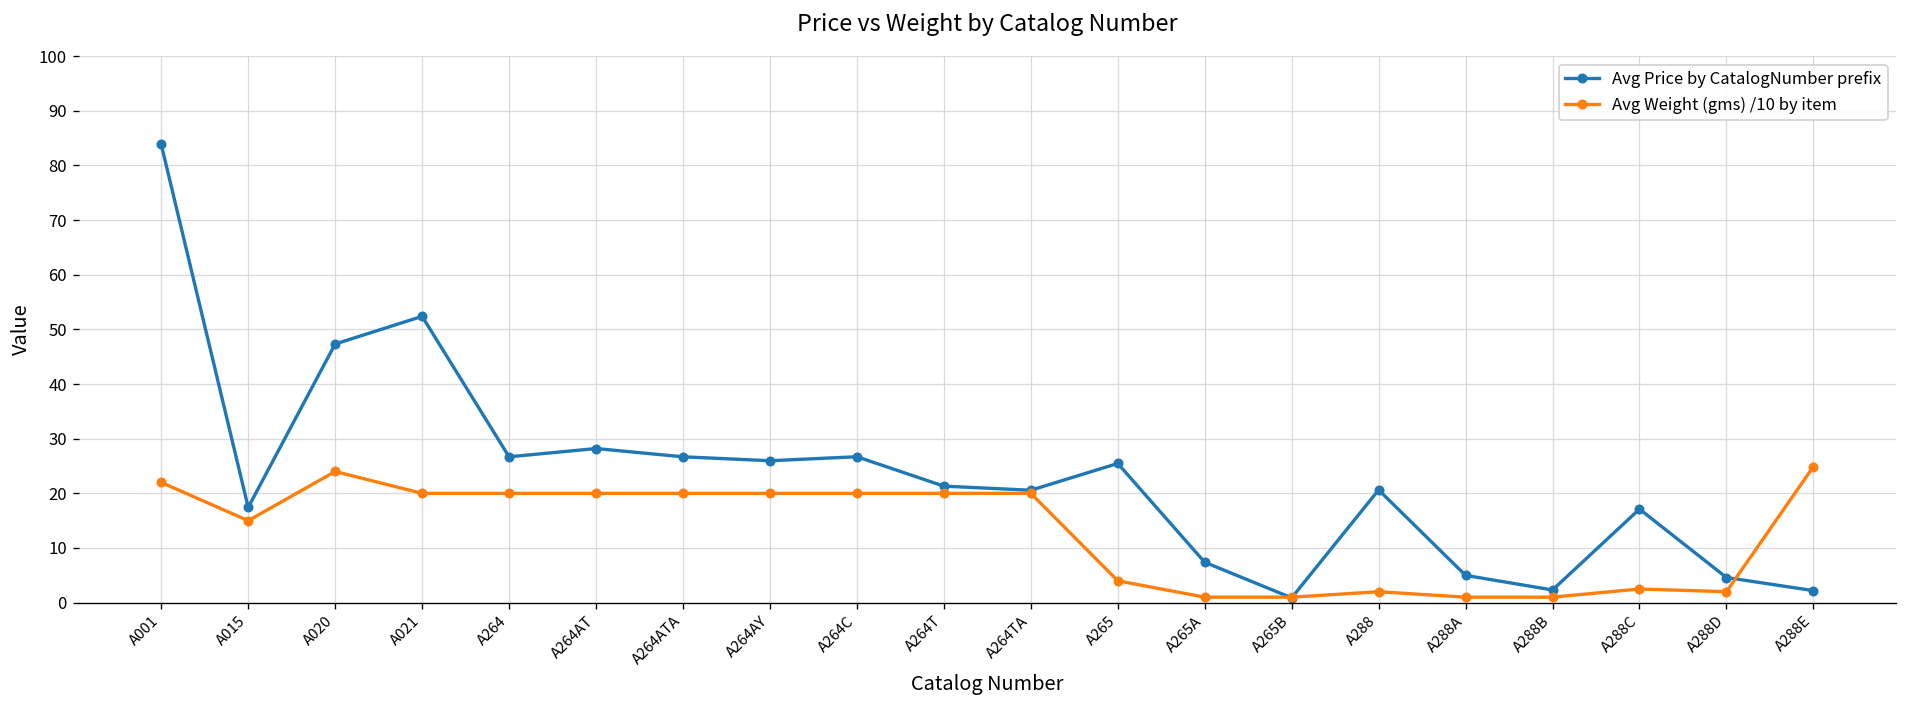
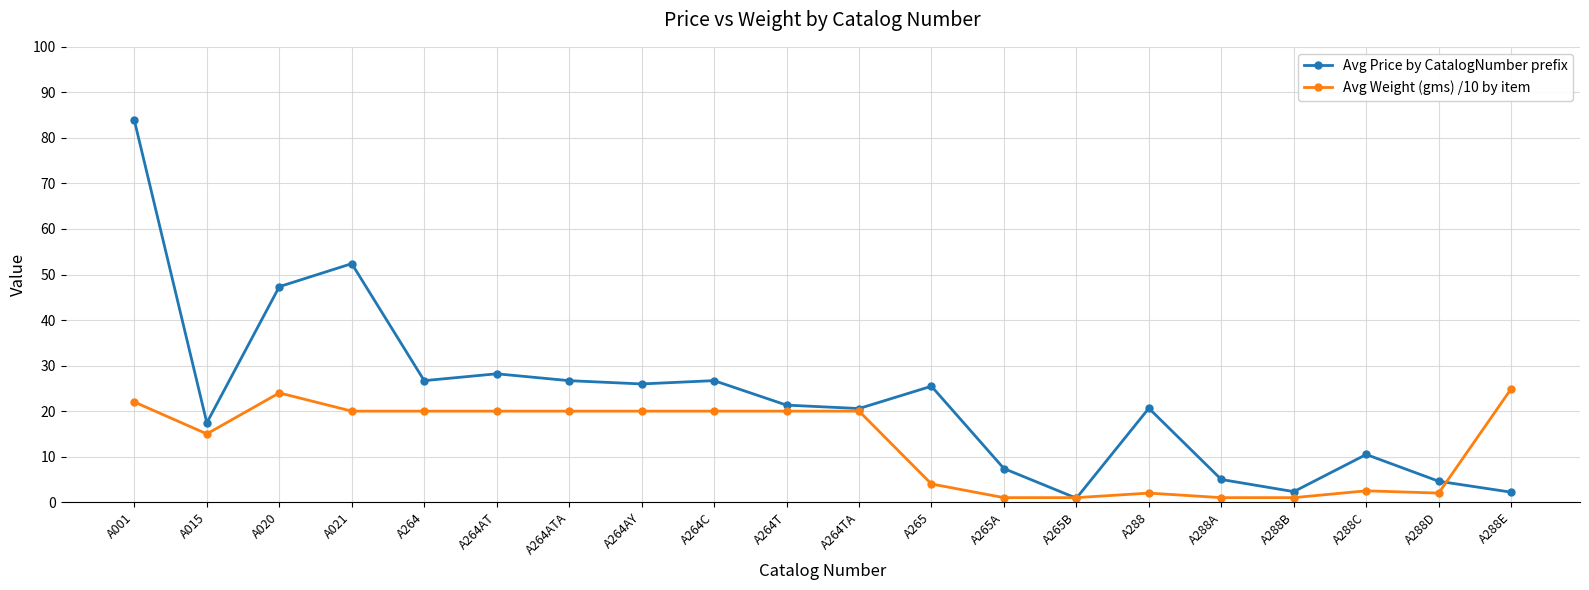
Avg Price by CatalogNumber prefix, A288C: 17 -> 10
